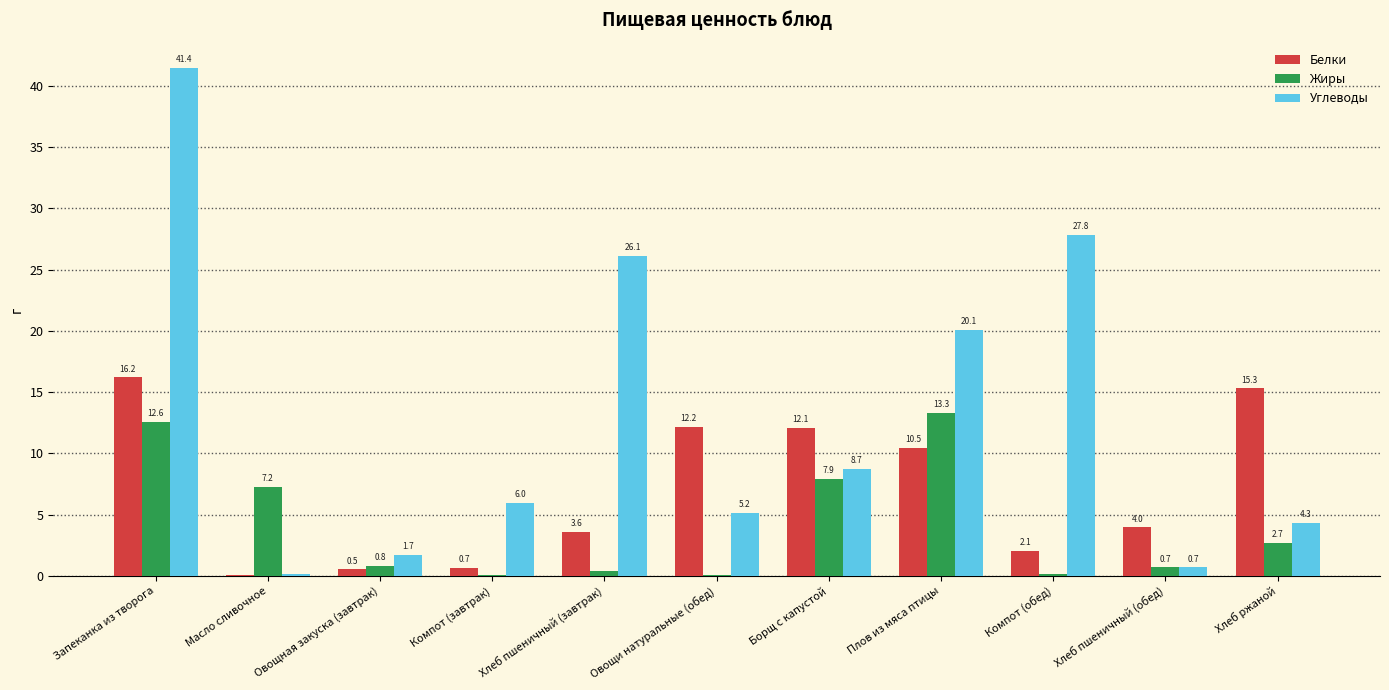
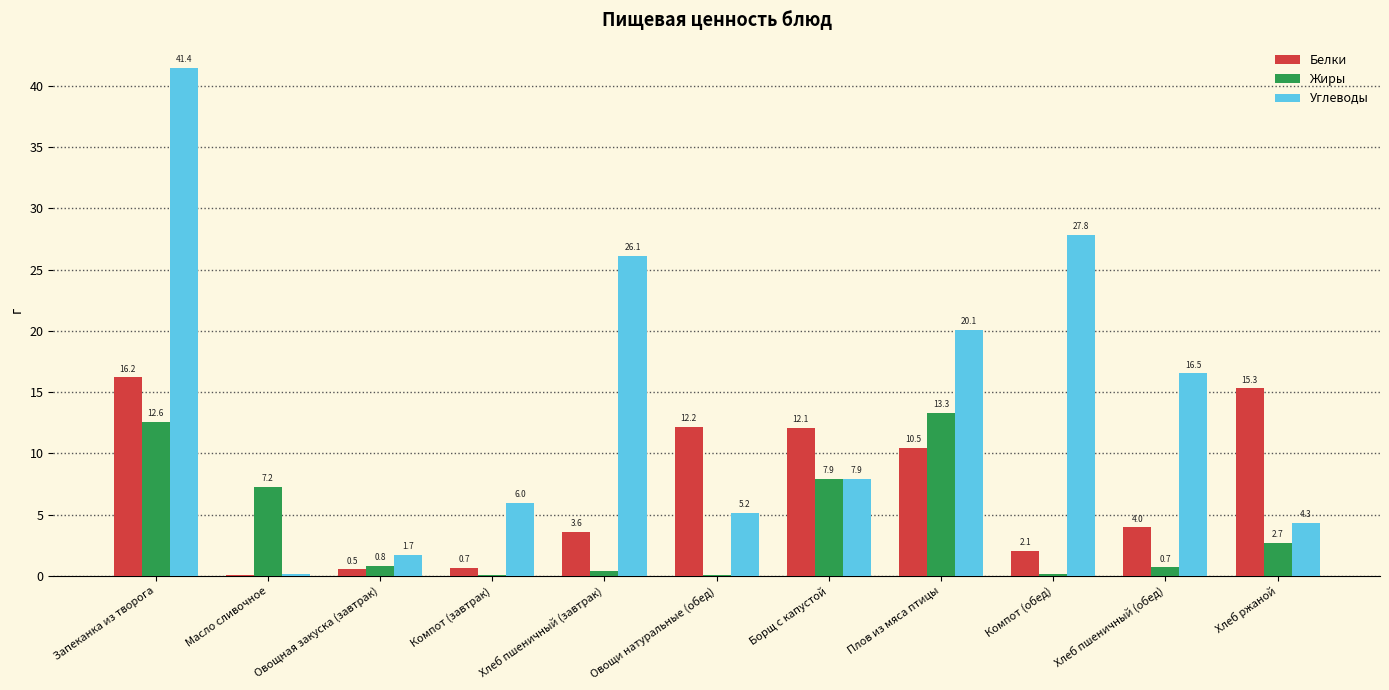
Углеводы, Борщ с капустой: 8.7 -> 7.9
Углеводы, Хлеб пшеничный (обед): 0.7 -> 16.5
